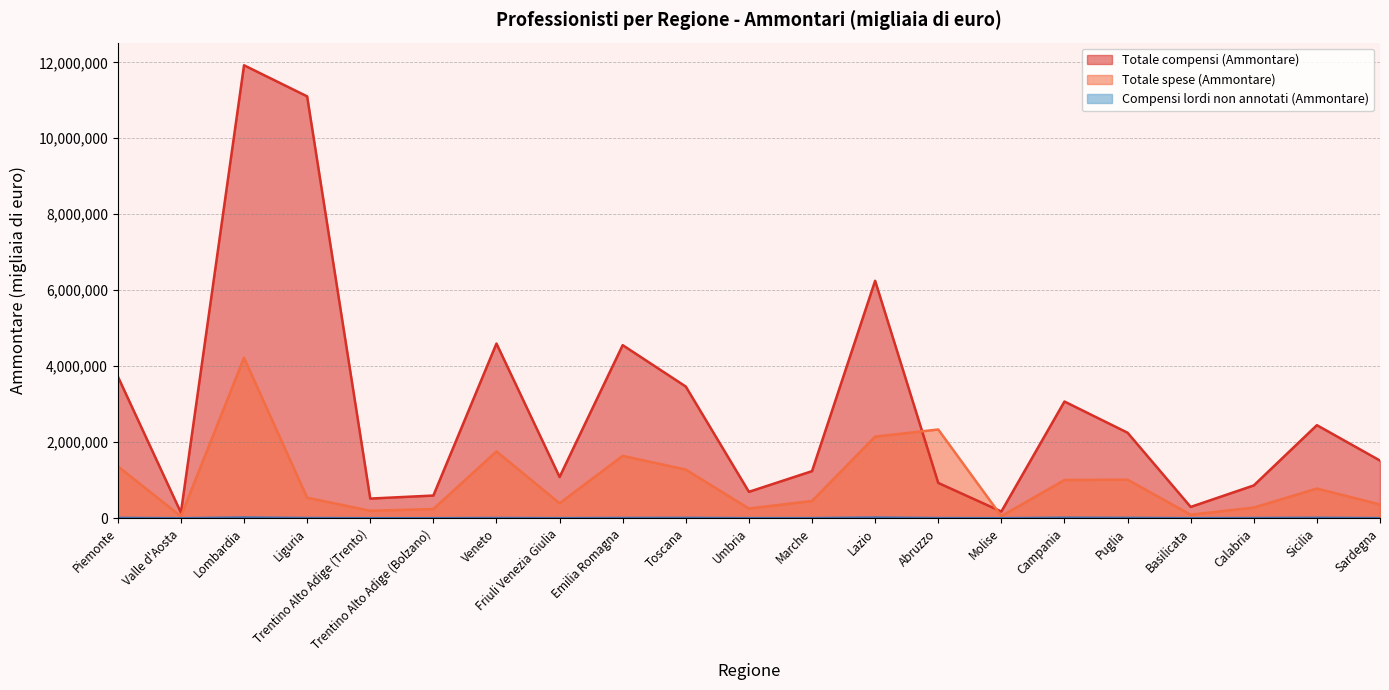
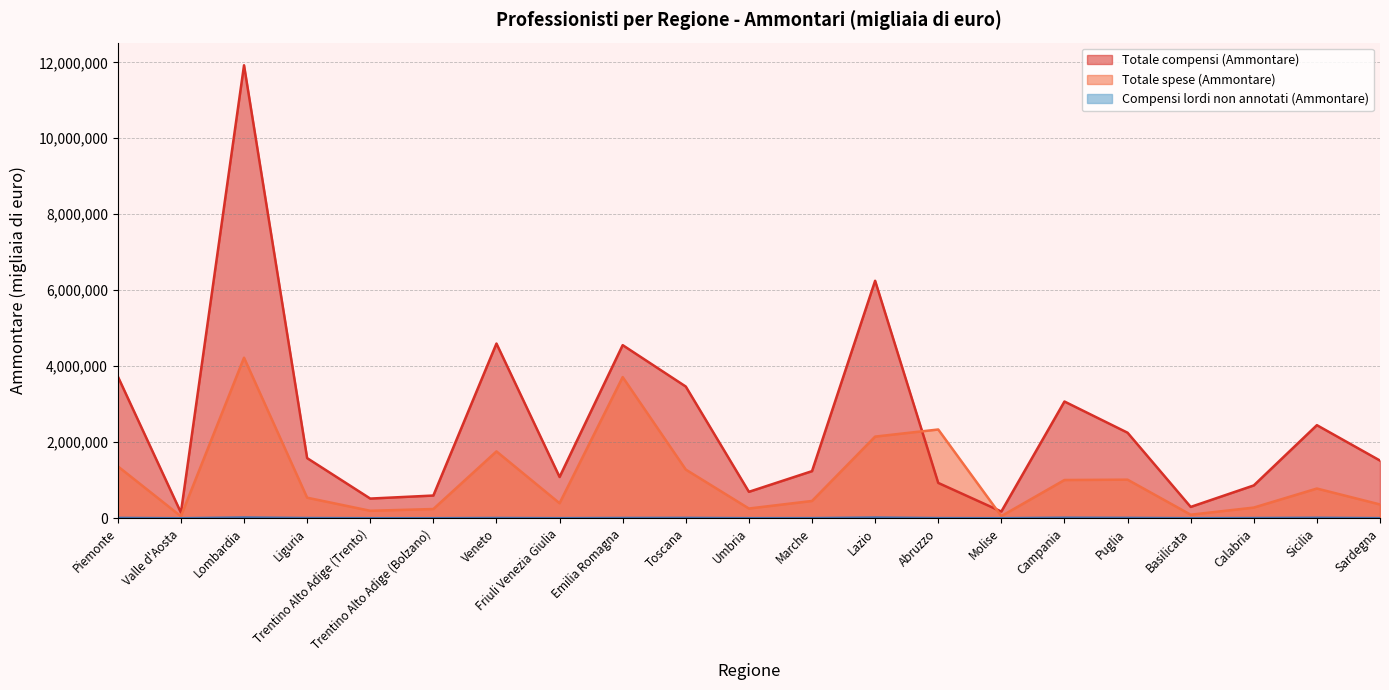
Totale compensi (Ammontare), Liguria: 11,100,000 -> 1,600,000
Totale spese (Ammontare), Emilia Romagna: 1,600,000 -> 3,700,000
